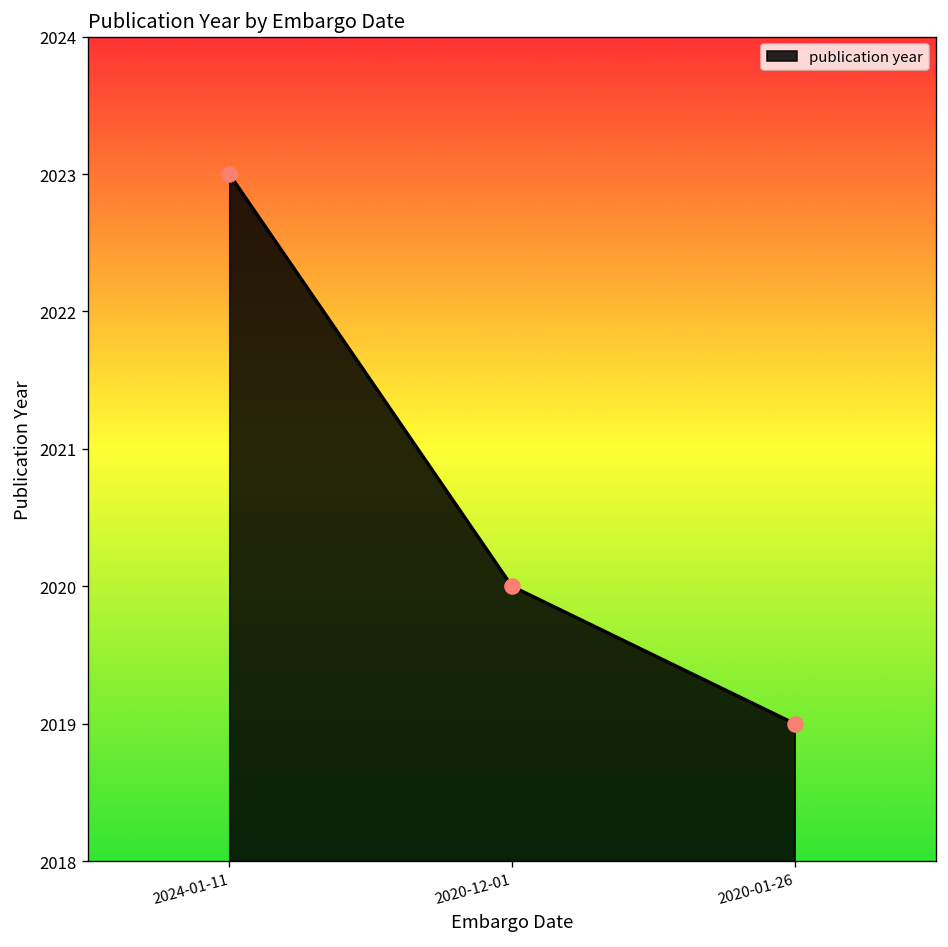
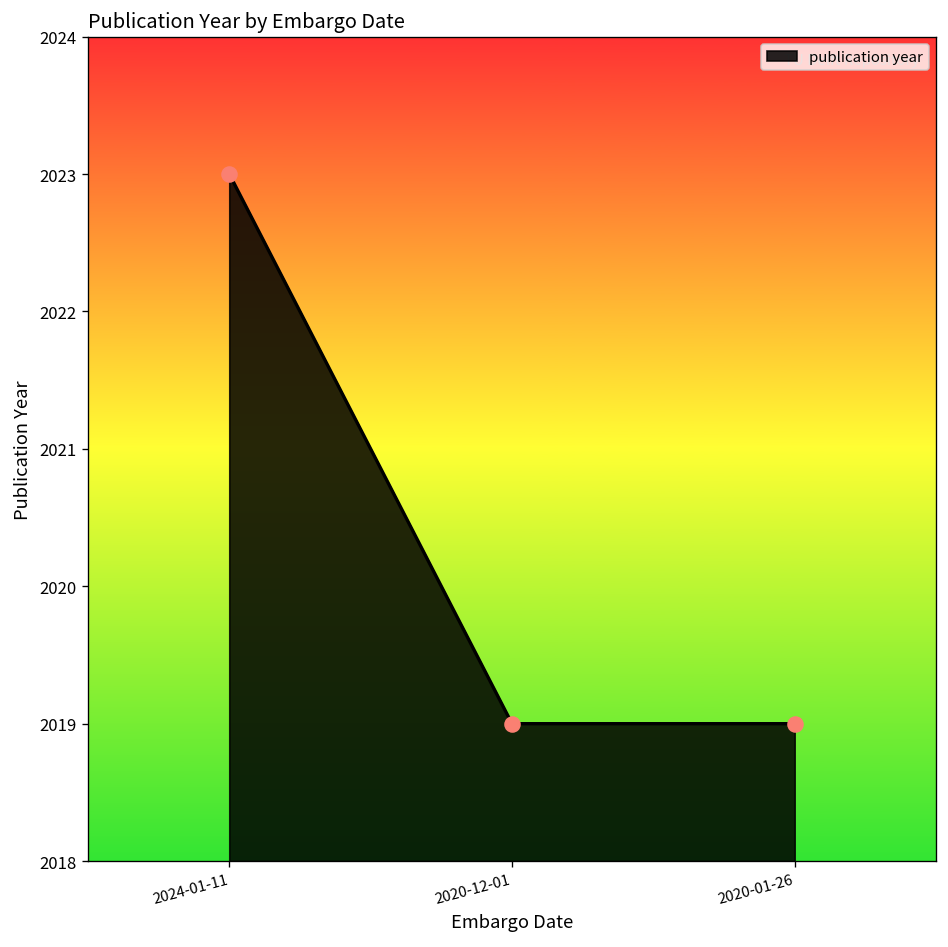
2020-12-01: 2020 -> 2019
